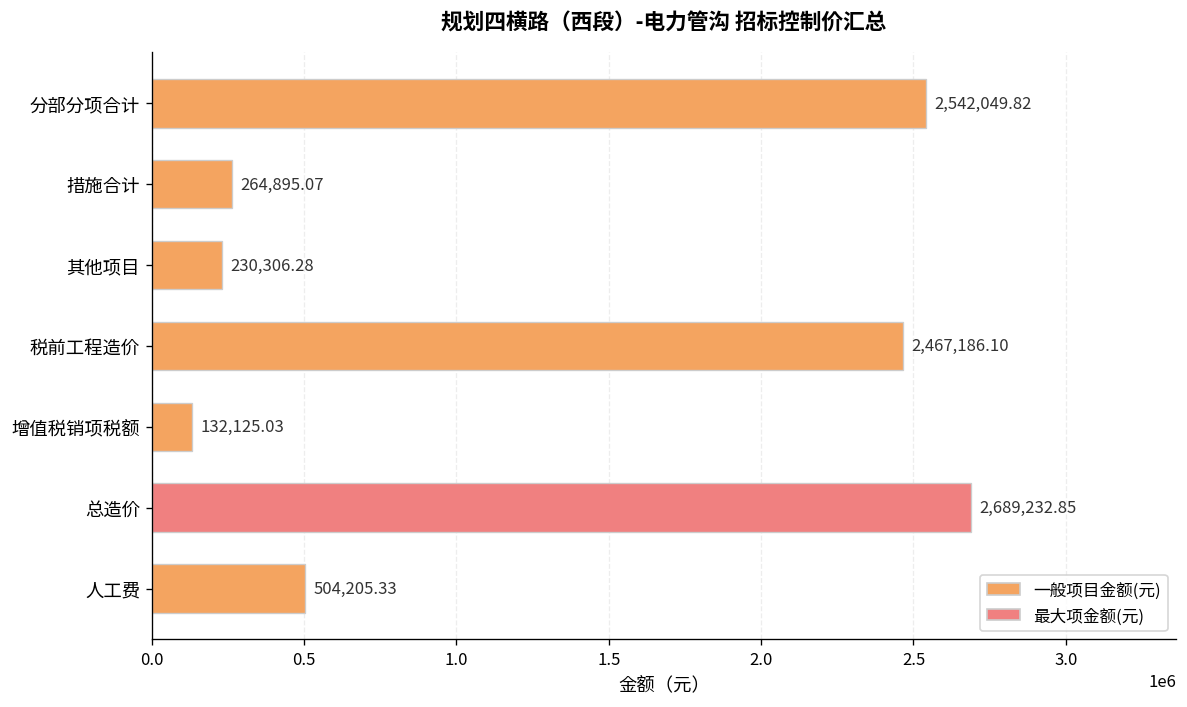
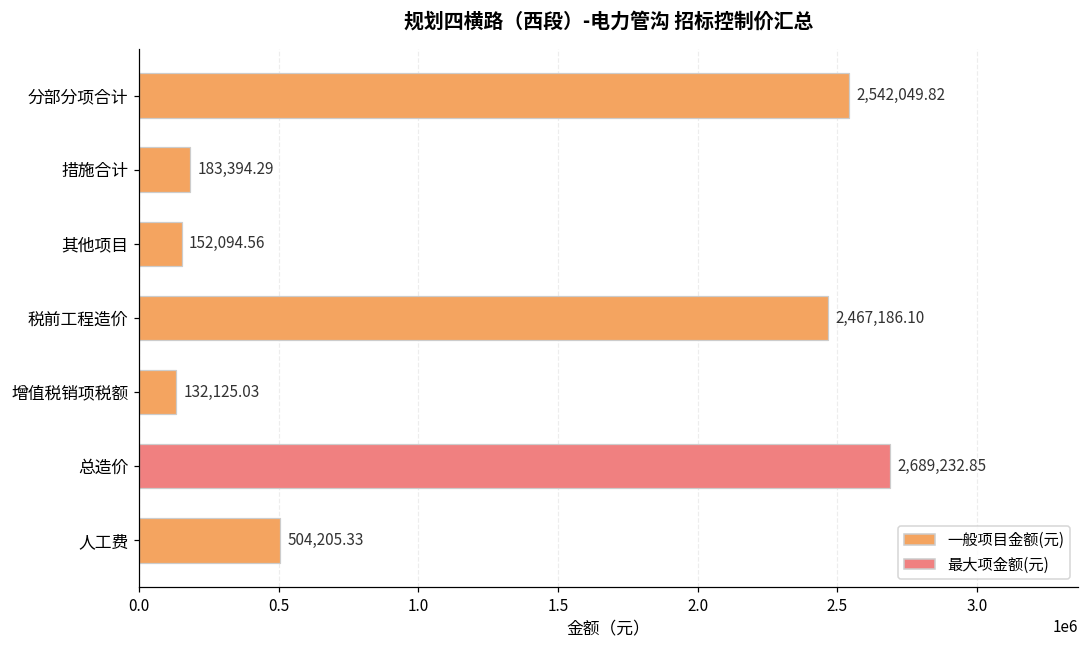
措施合计: 264,895.07 -> 183,394.29
其他项目: 230,306.28 -> 152,094.56
